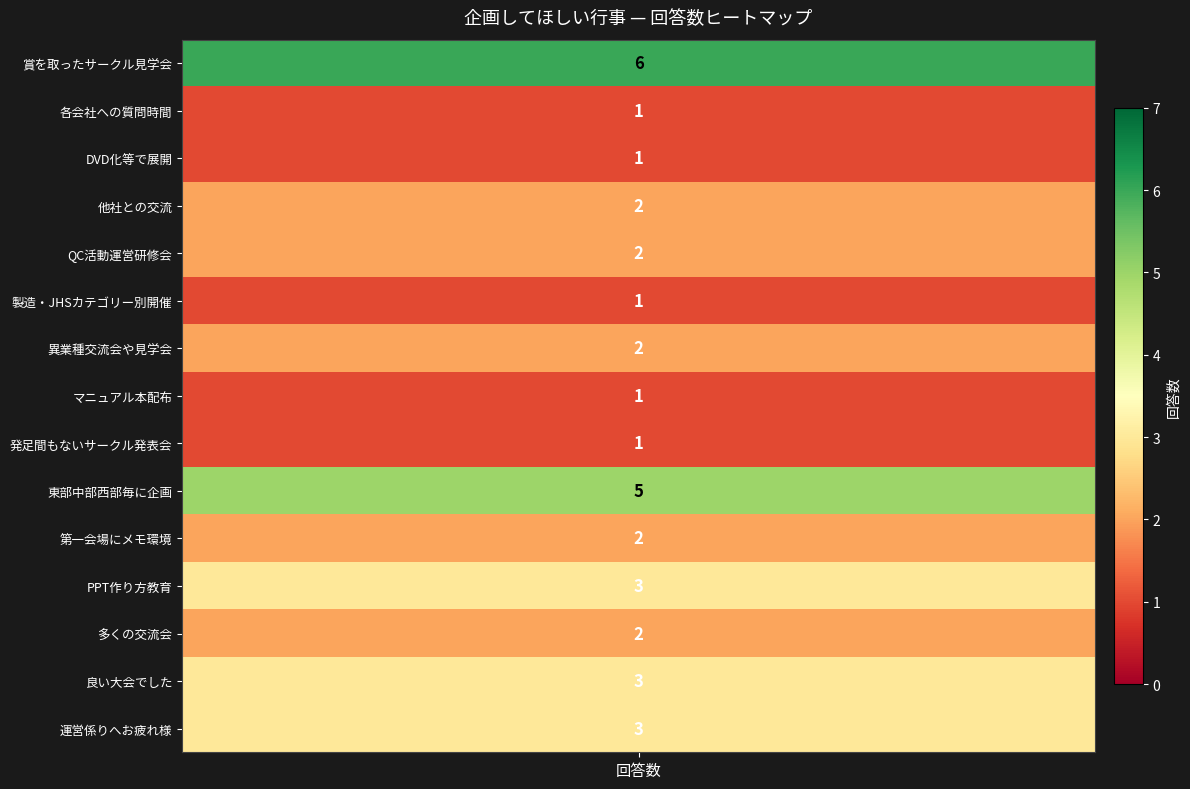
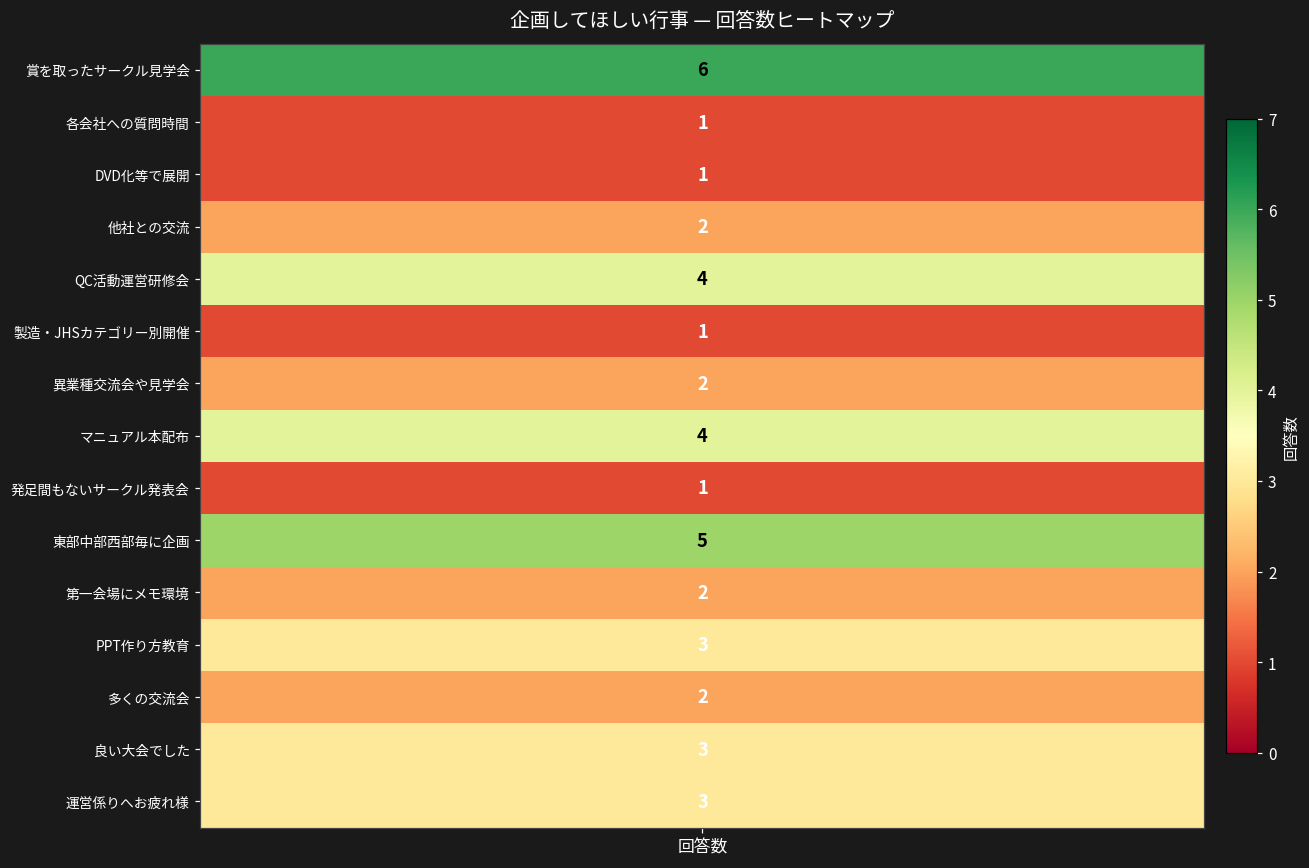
QC活動運営研修会, 回答数: 2 -> 4
マニュアル本配布, 回答数: 1 -> 4
